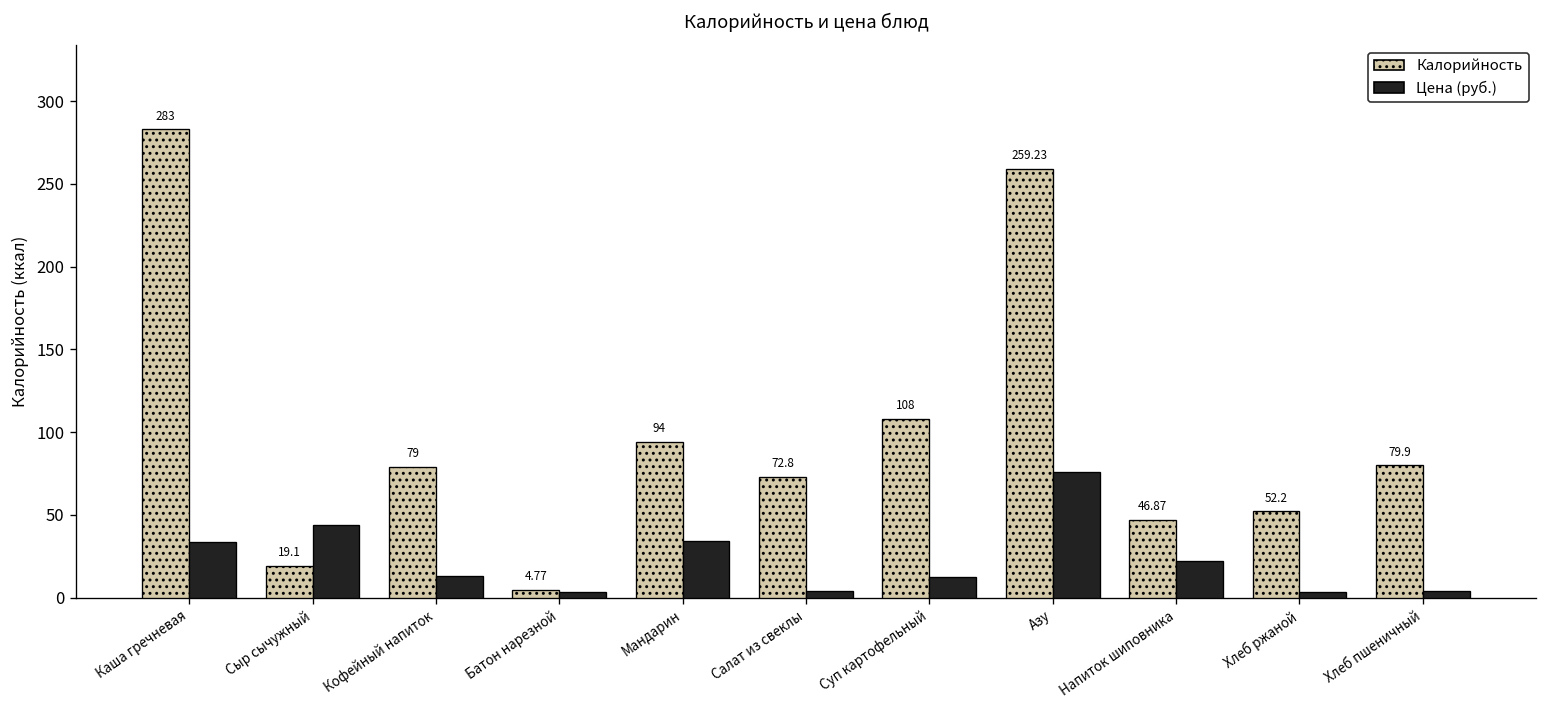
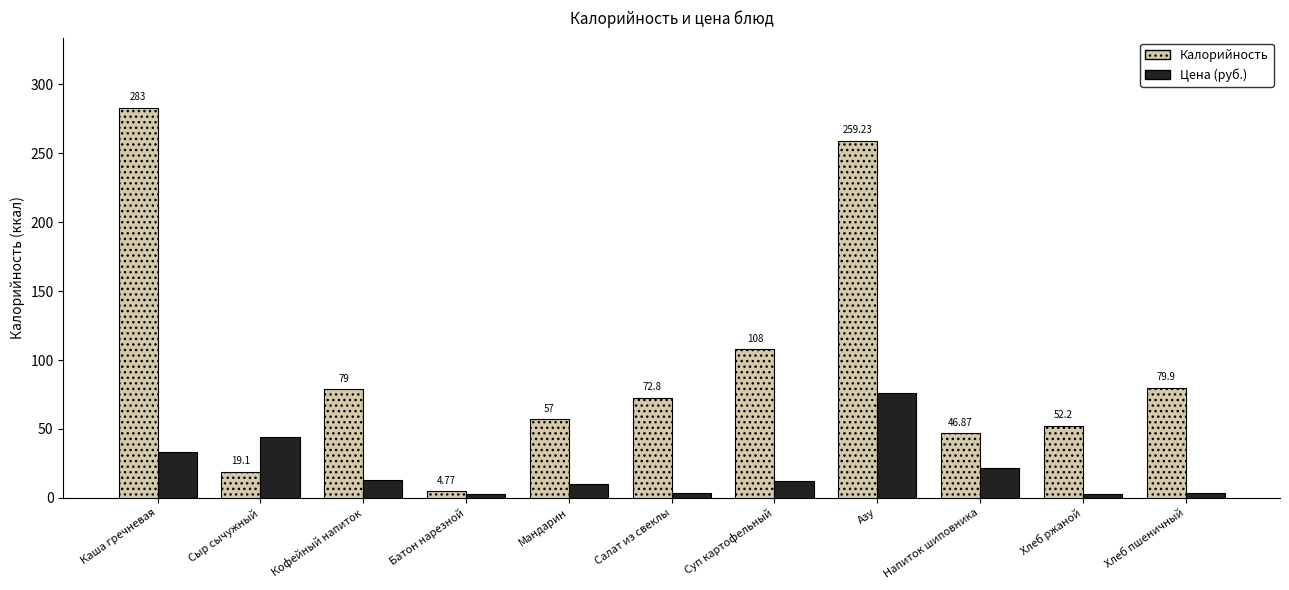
Калорийность, Мандарин: 94 -> 57
Цена (руб.), Мандарин: 34 -> 10
